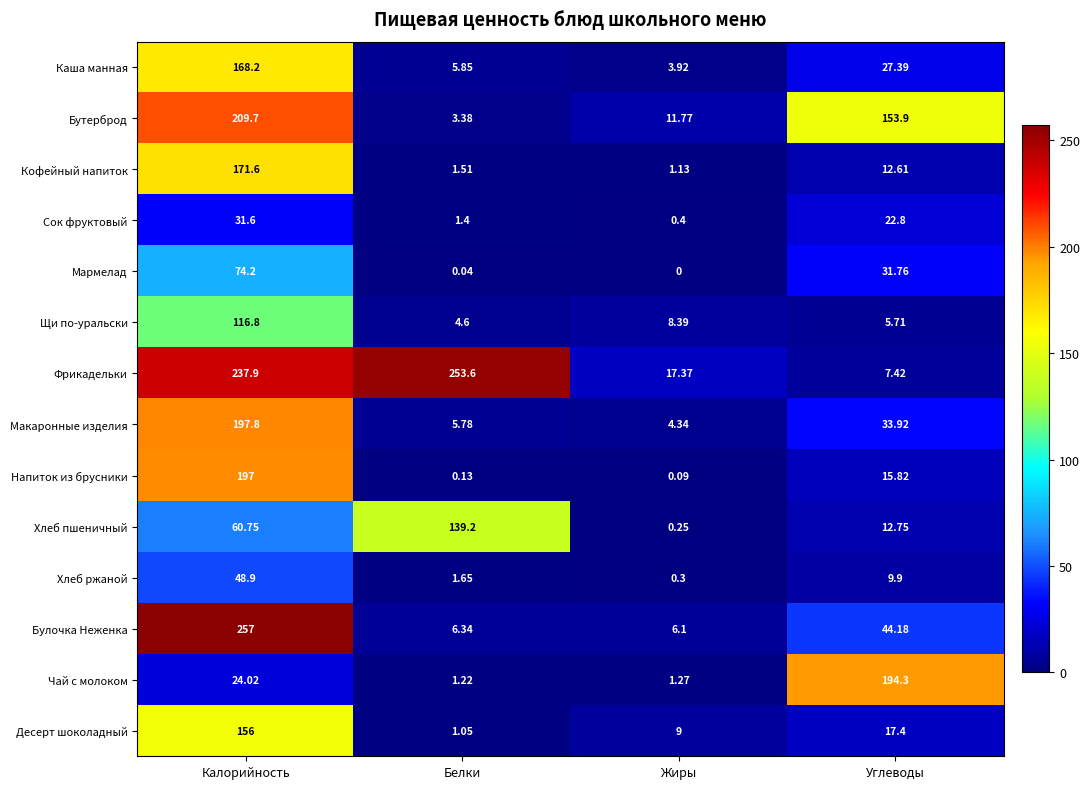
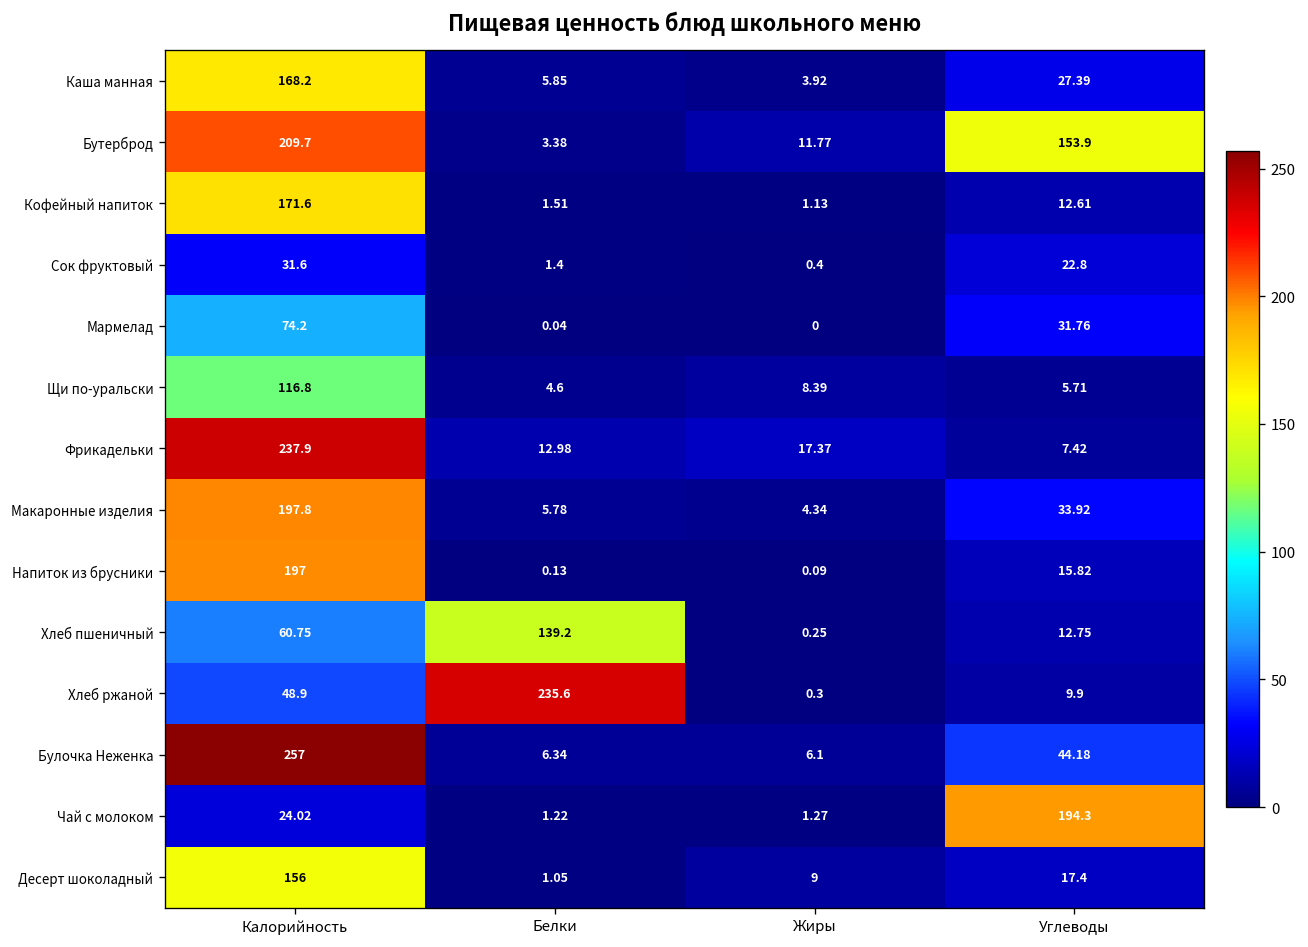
Фрикадельки, Белки: 253.6 -> 12.98
Хлеб ржаной, Белки: 1.65 -> 235.6
